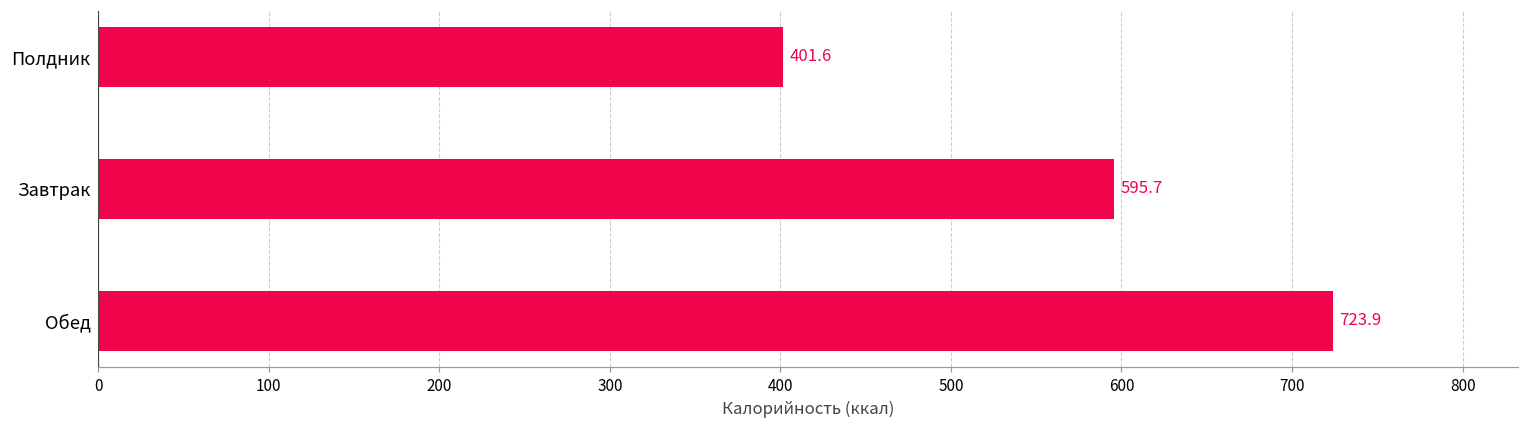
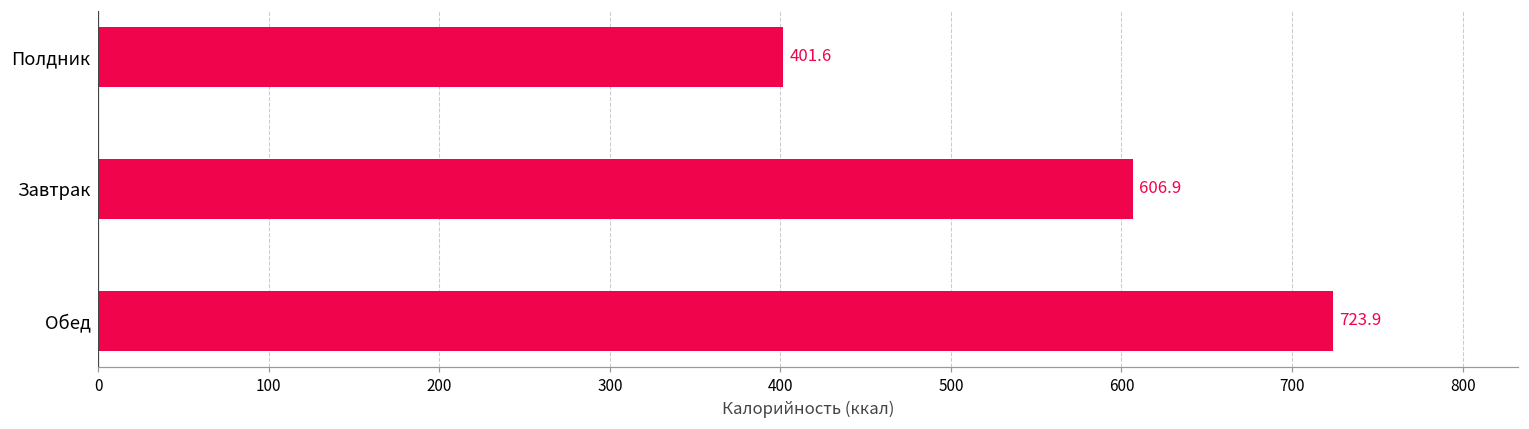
Завтрак: 595.7 -> 606.9
